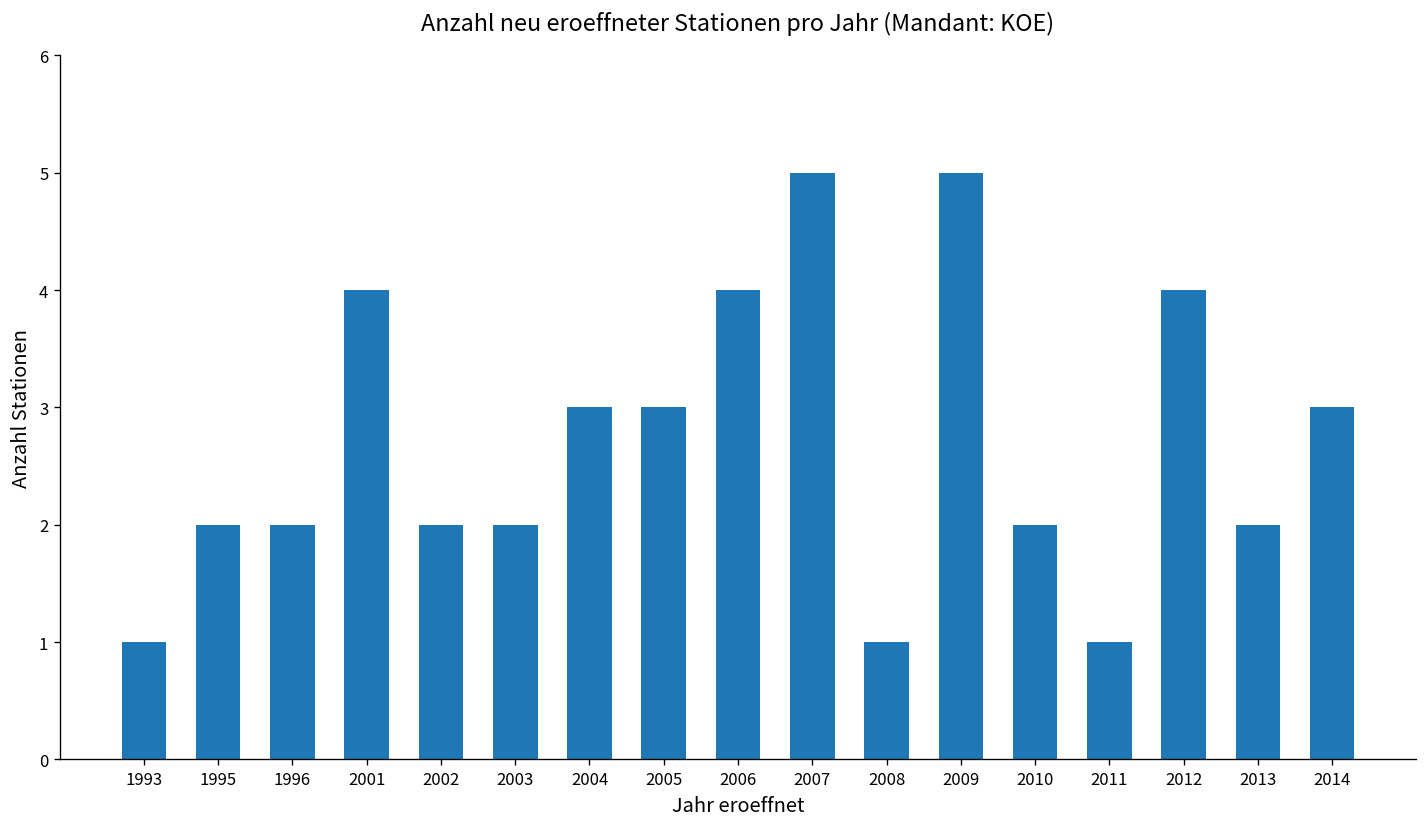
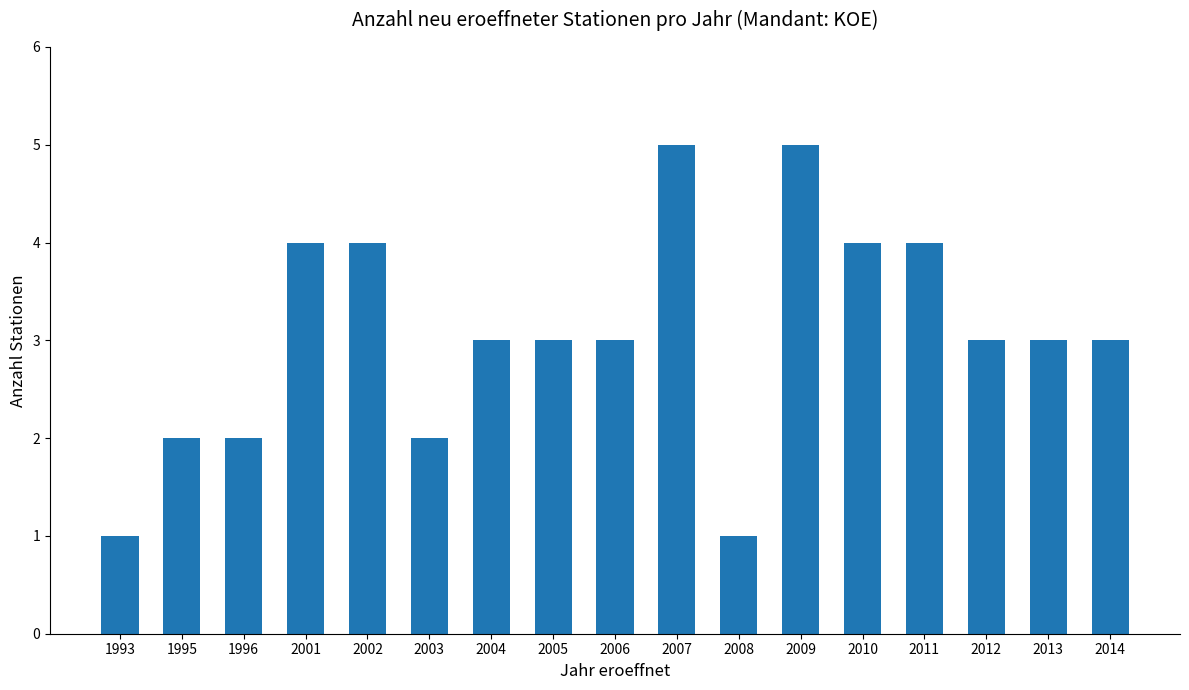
2002: 2 -> 4
2006: 4 -> 3
2010: 2 -> 4
2011: 1 -> 4
2012: 4 -> 3
2013: 2 -> 3
